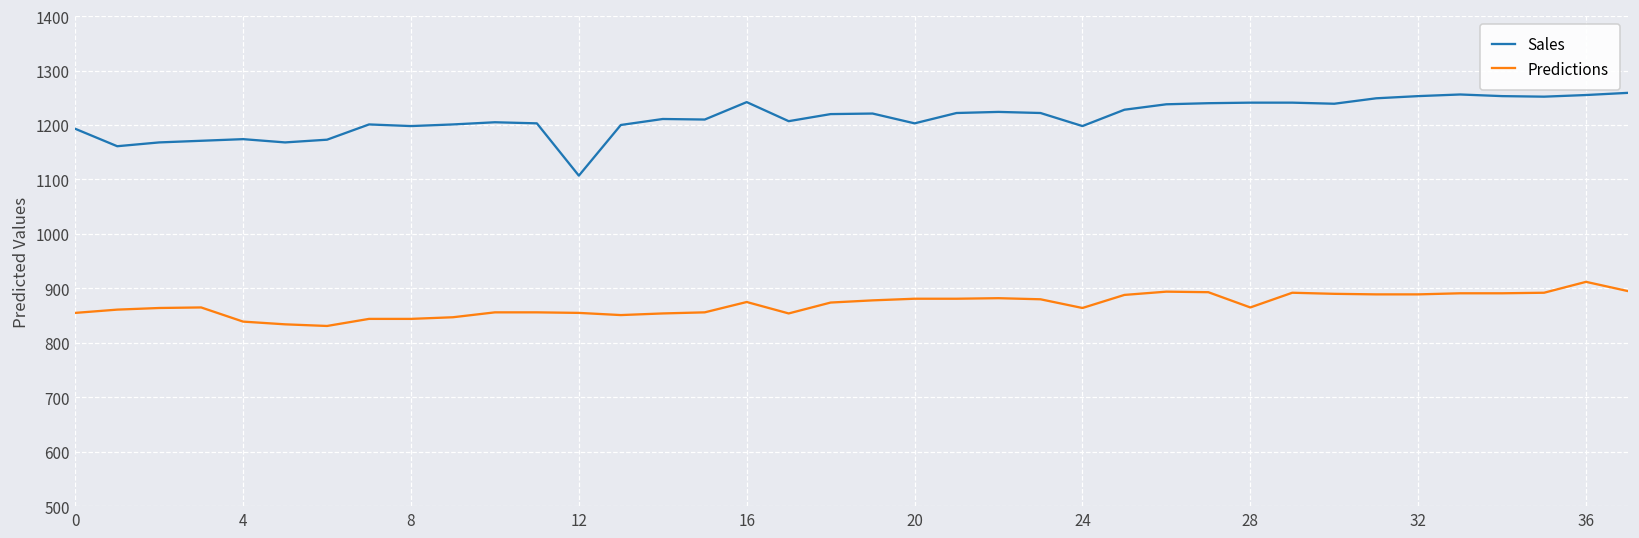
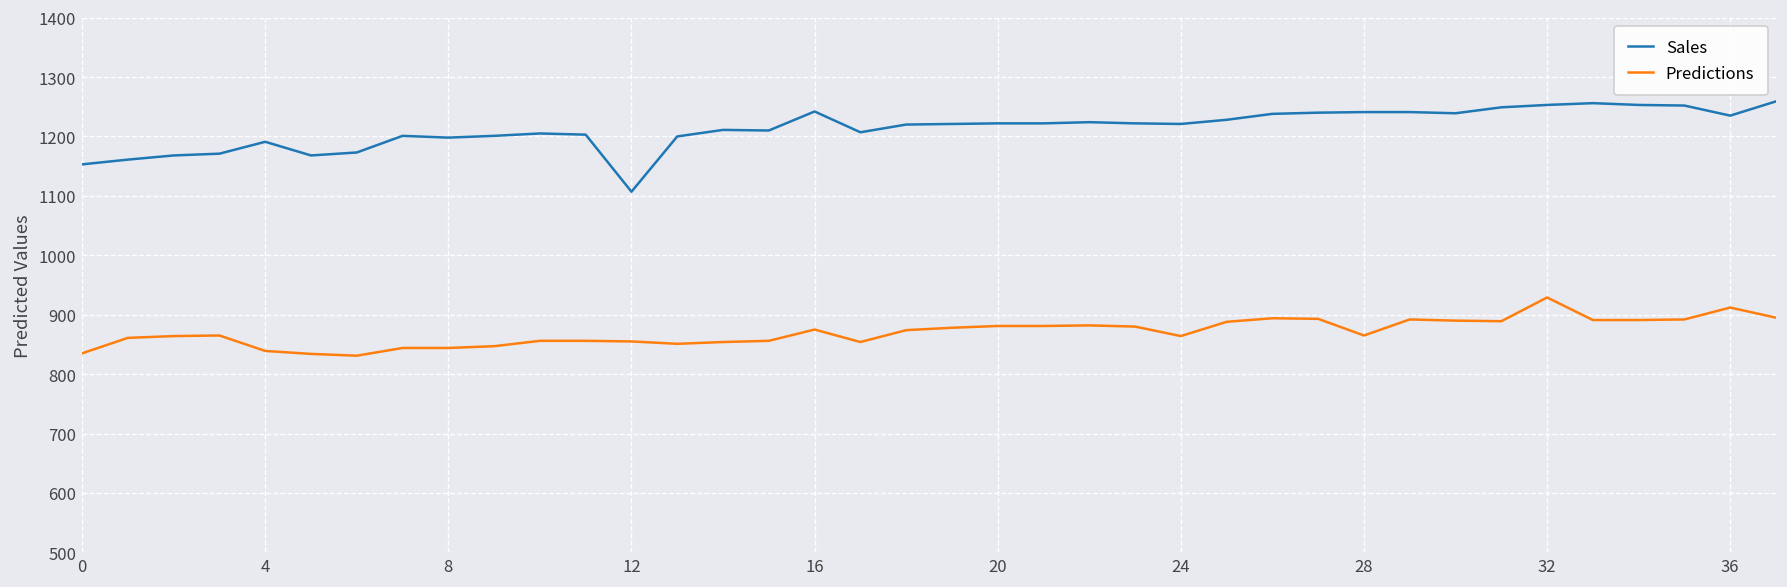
Sales, 0: 1190 -> 1150
Predictions, 0: 860 -> 840
Sales, 4: 1170 -> 1190
Sales, 20: 1200 -> 1220
Sales, 24: 1200 -> 1220
Predictions, 32: 890 -> 930
Sales, 36: 1260 -> 1240
